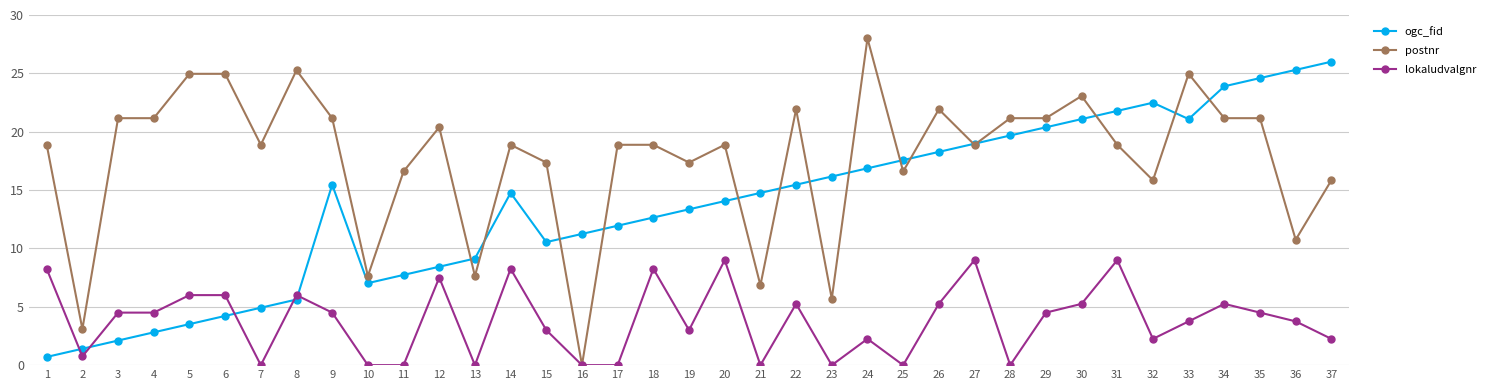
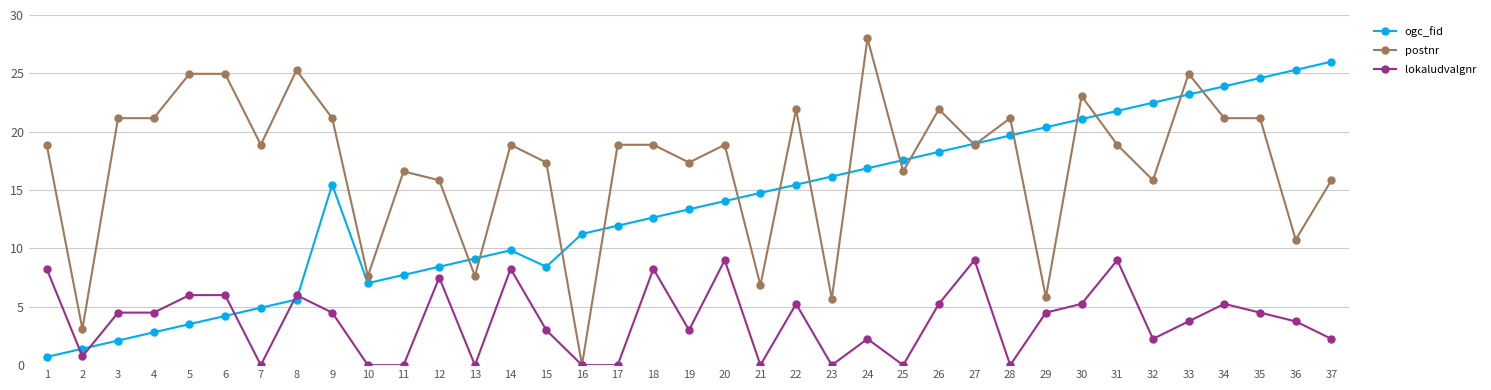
postnr, 12: 20.4 -> 15.8
ogc_fid, 14: 14.8 -> 9.8
ogc_fid, 15: 10.5 -> 8.4
postnr, 29: 21.2 -> 5.8
ogc_fid, 33: 21.1 -> 23.2
